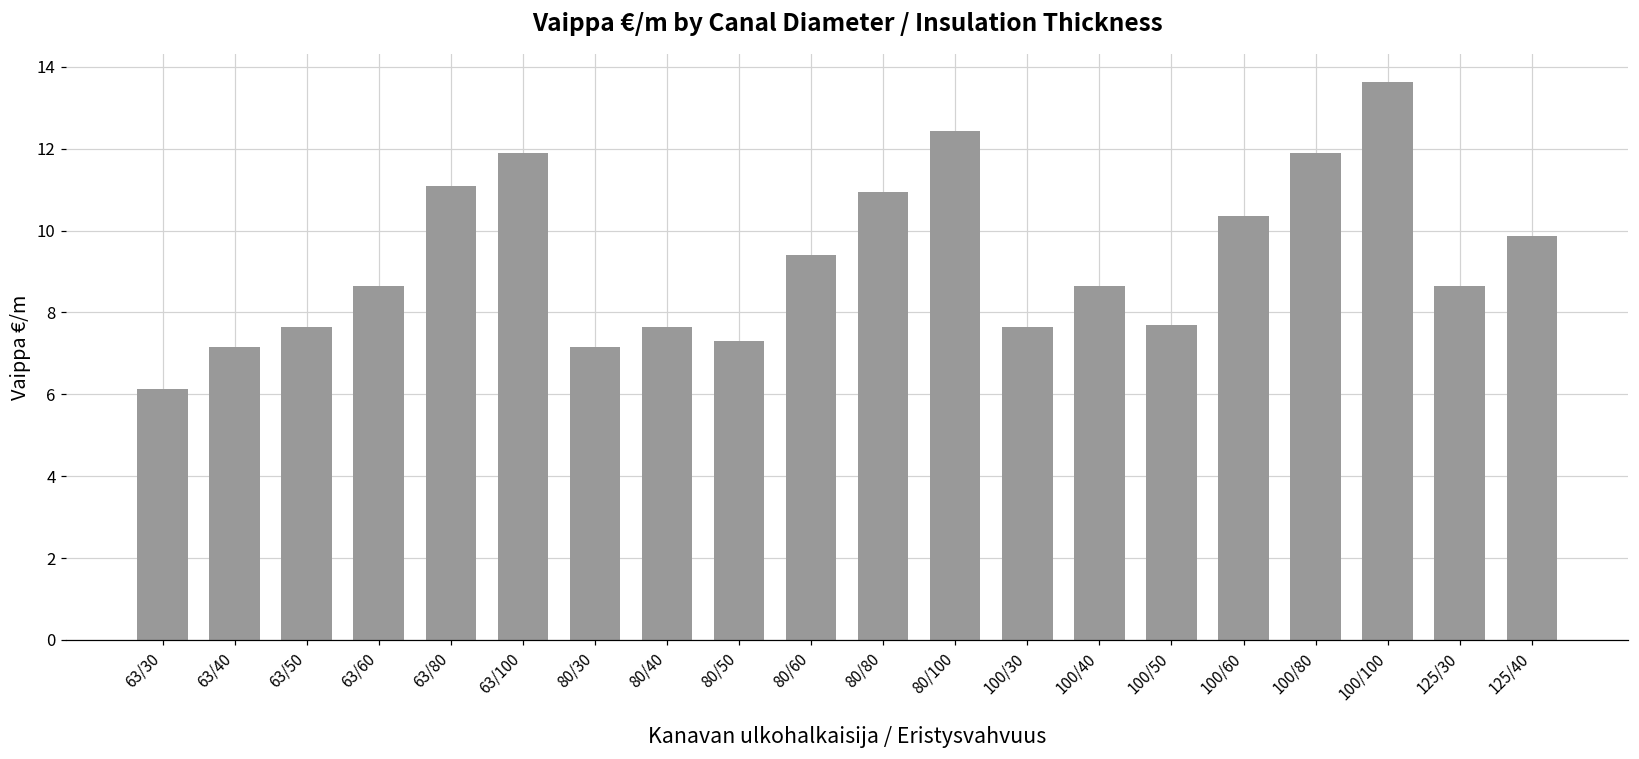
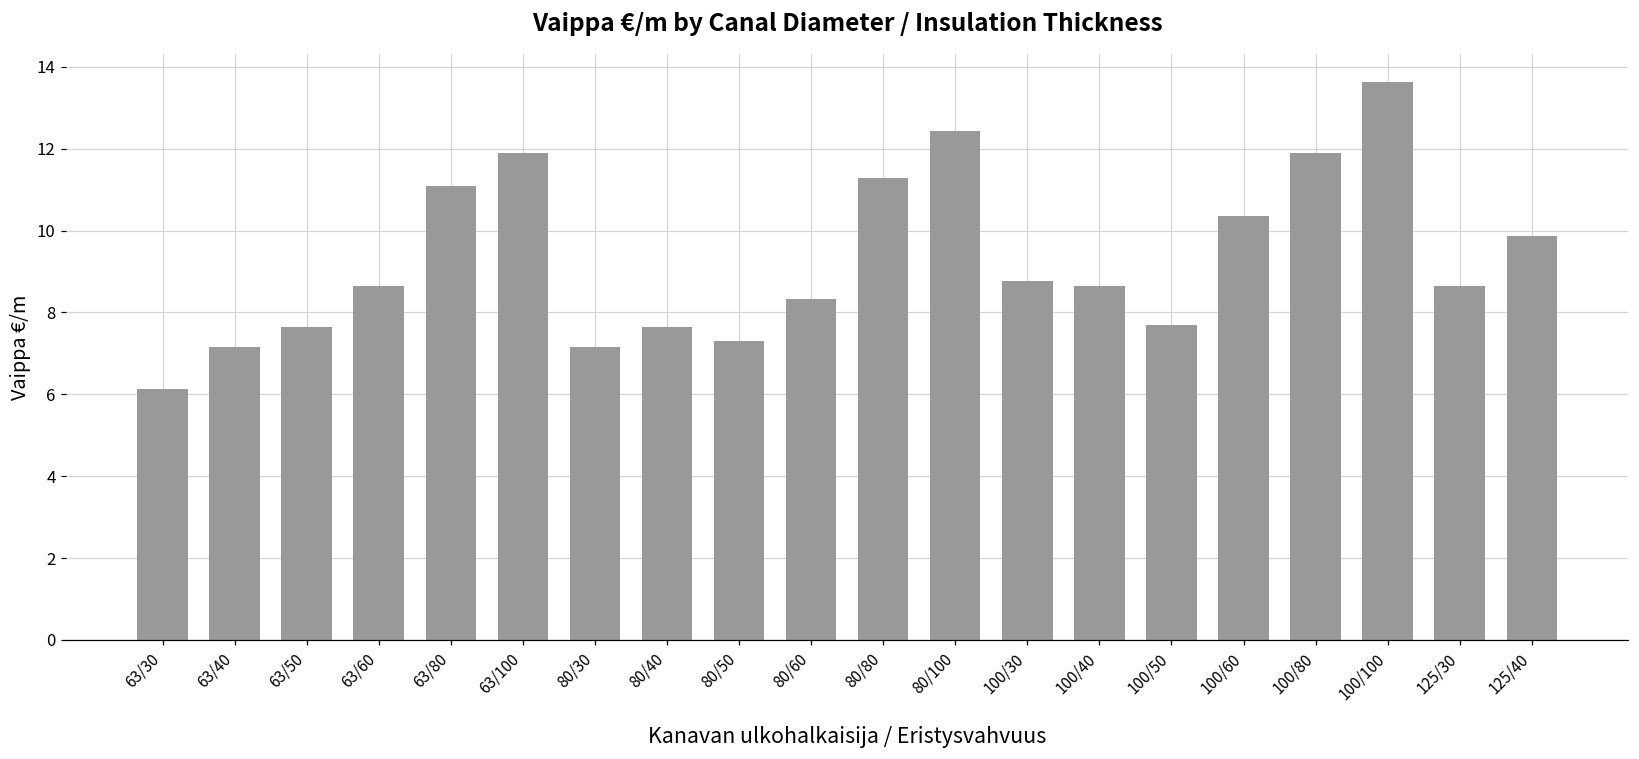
80/60: 9.4 -> 8.3
80/80: 10.9 -> 11.3
100/30: 7.7 -> 8.8
